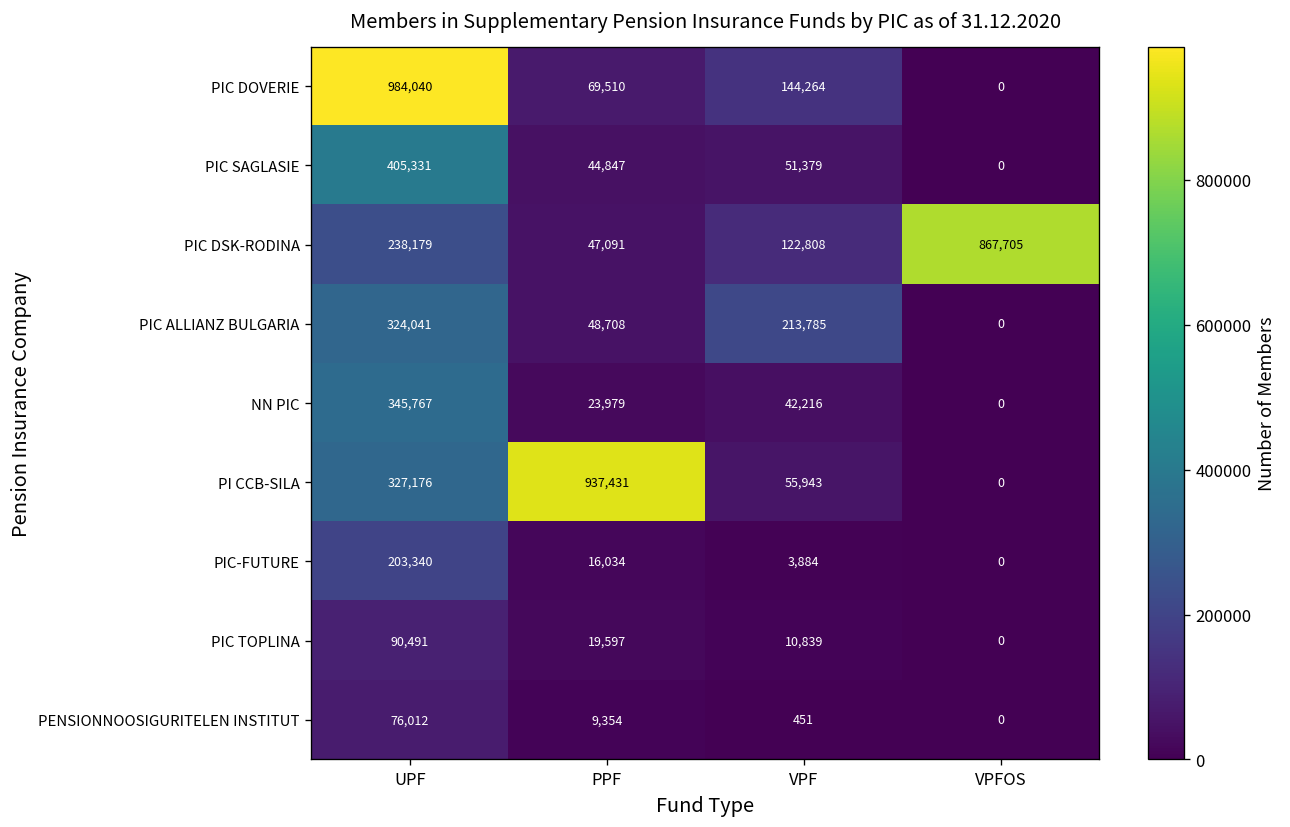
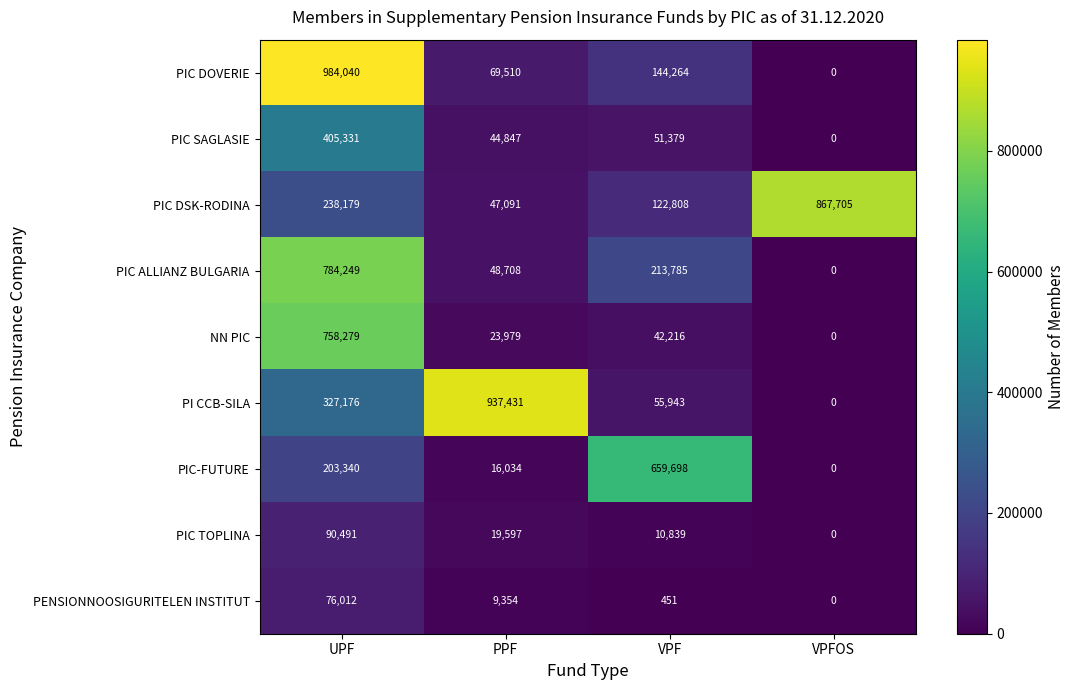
PIC ALLIANZ BULGARIA, UPF: 324,041 -> 784,249
NN PIC, UPF: 345,767 -> 758,279
PIC-FUTURE, VPF: 3,884 -> 659,698
